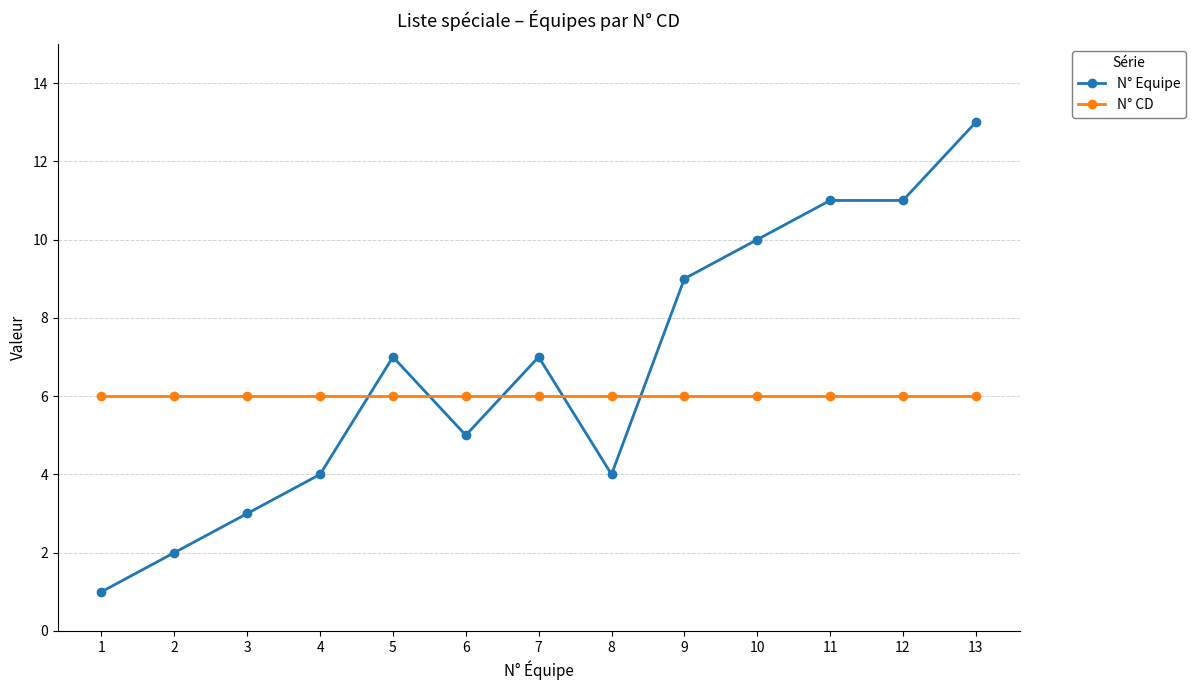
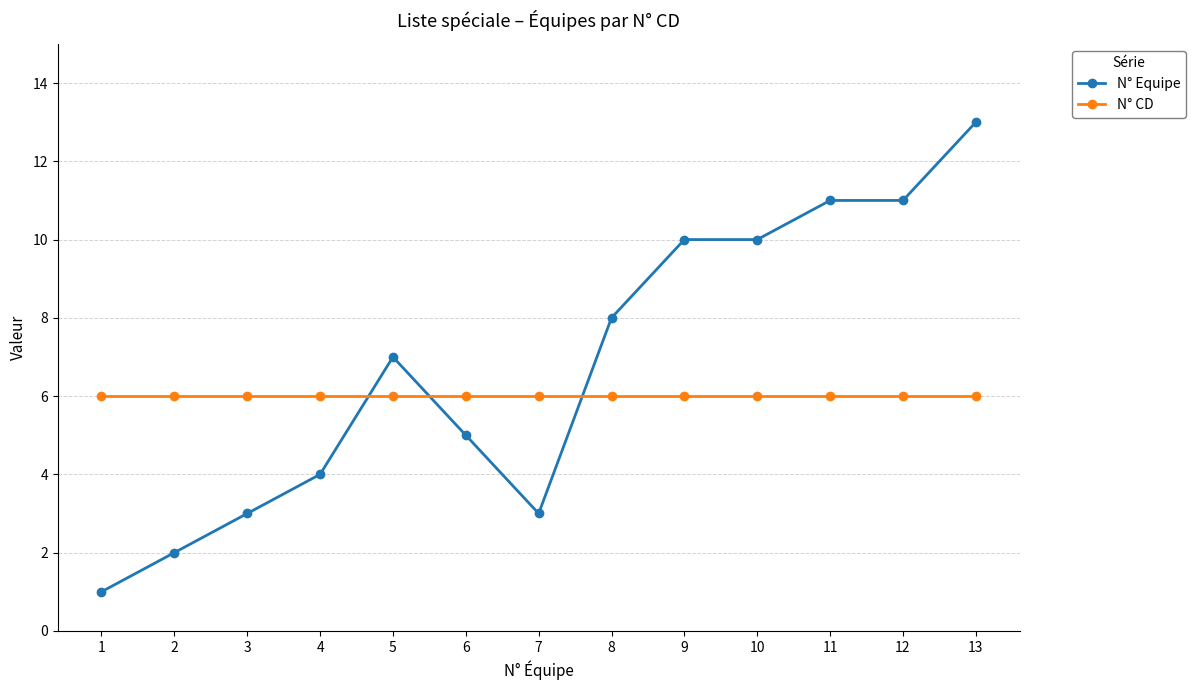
N° Equipe, 7: 7 -> 3
N° Equipe, 8: 4 -> 8
N° Equipe, 9: 9 -> 10
